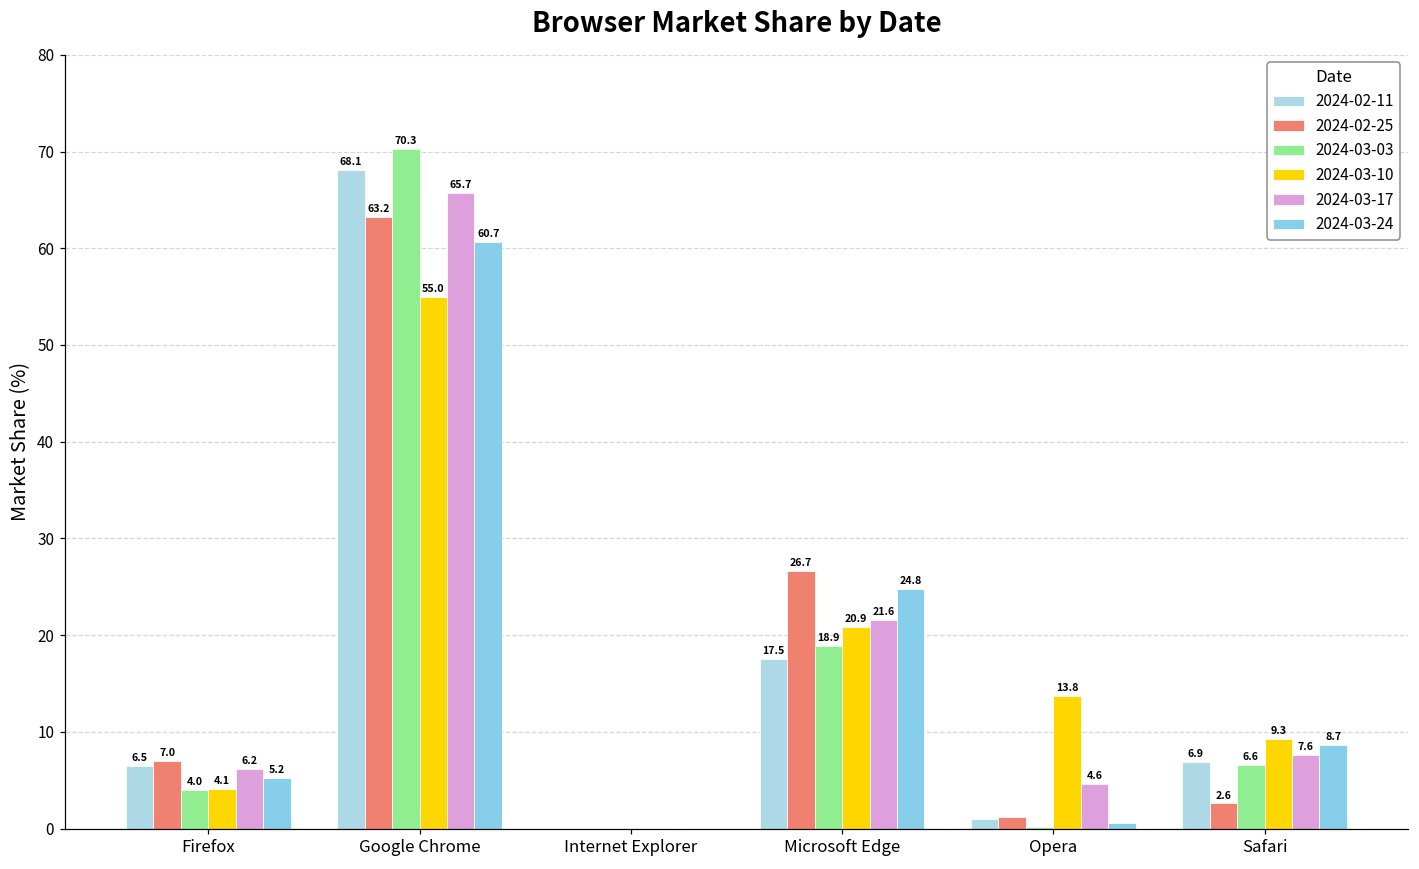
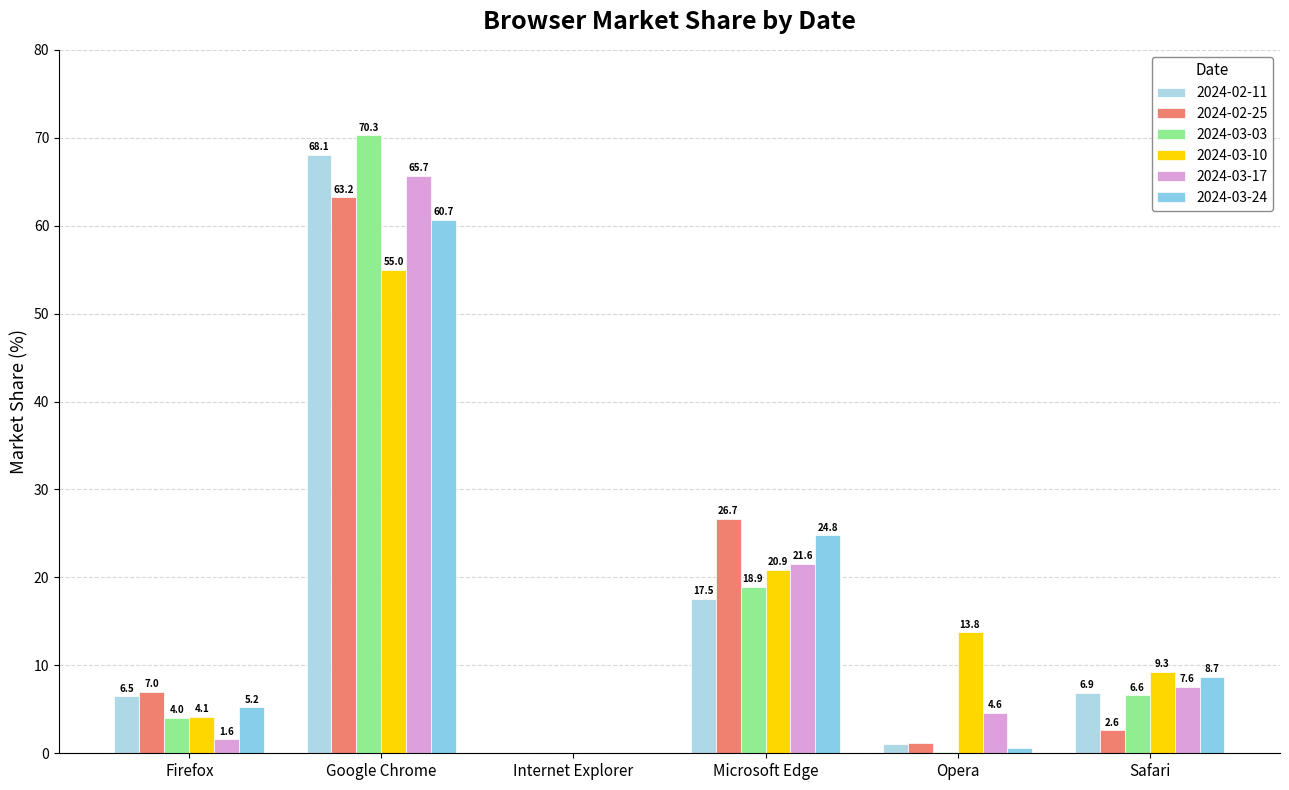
2024-03-17, Firefox: 6.2 -> 1.6
